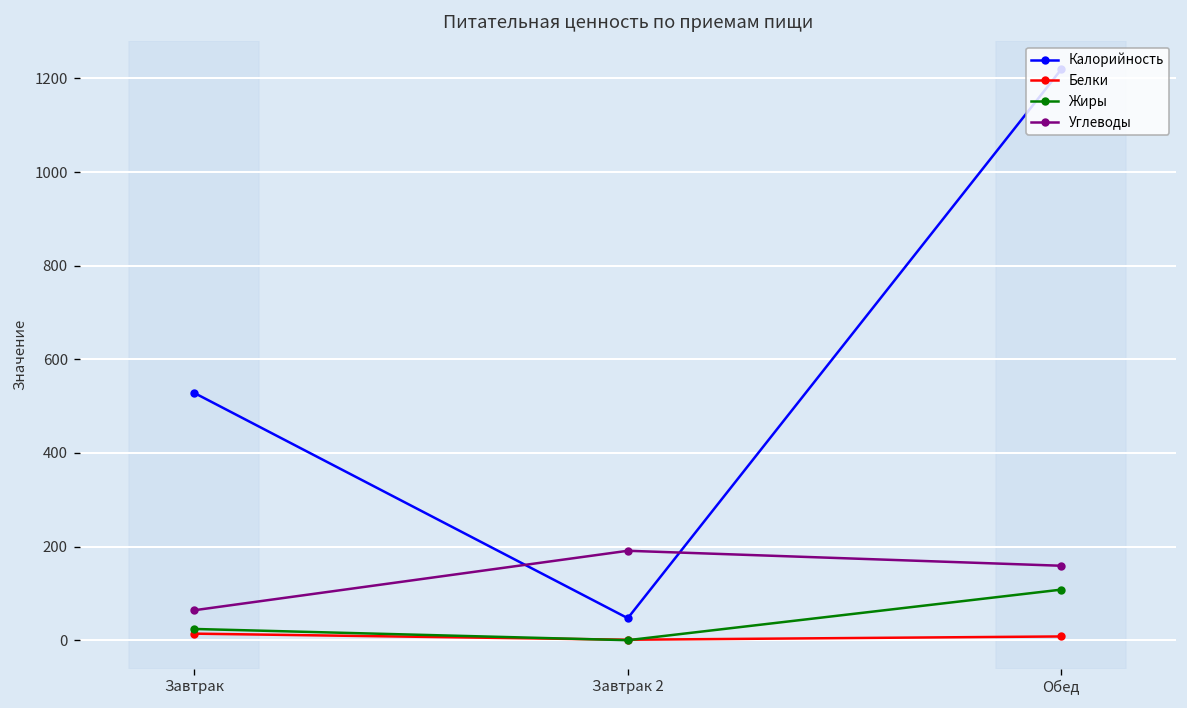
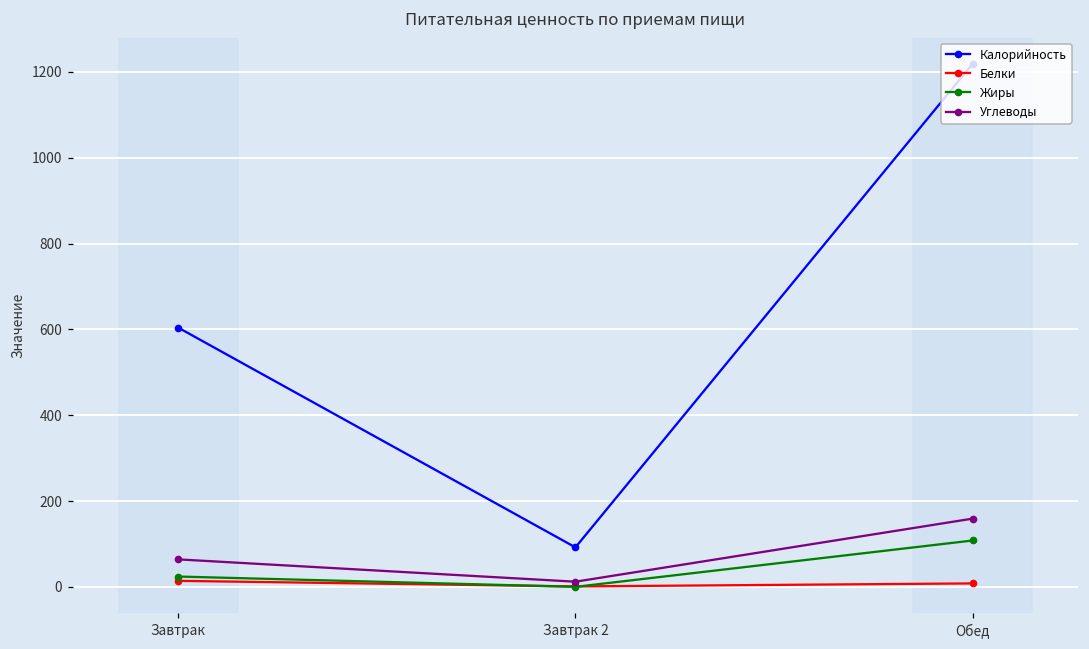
Калорийность, Завтрак: 530 -> 600
Калорийность, Завтрак 2: 50 -> 90
Углеводы, Завтрак 2: 190 -> 10
